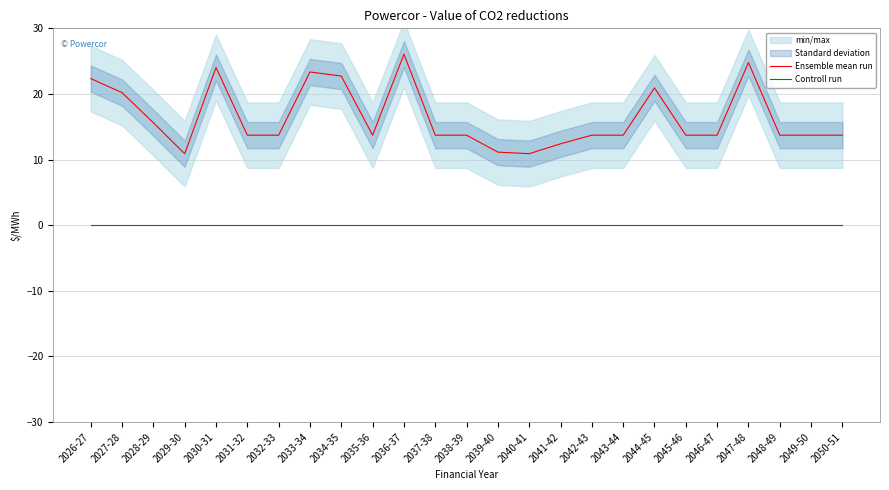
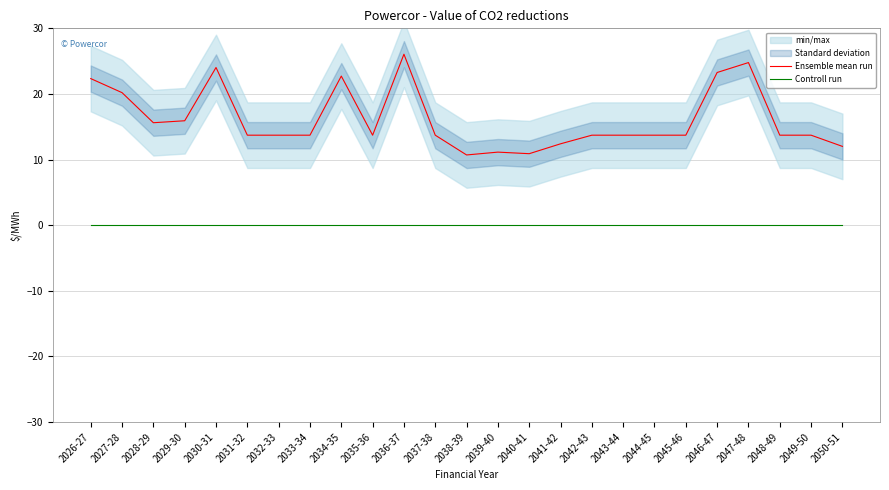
Ensemble mean run, 2029-30: 11 -> 16
Ensemble mean run, 2033-34: 23 -> 14
Ensemble mean run, 2038-39: 14 -> 11
Ensemble mean run, 2044-45: 21 -> 14
Ensemble mean run, 2046-47: 14 -> 23
Ensemble mean run, 2050-51: 14 -> 12
